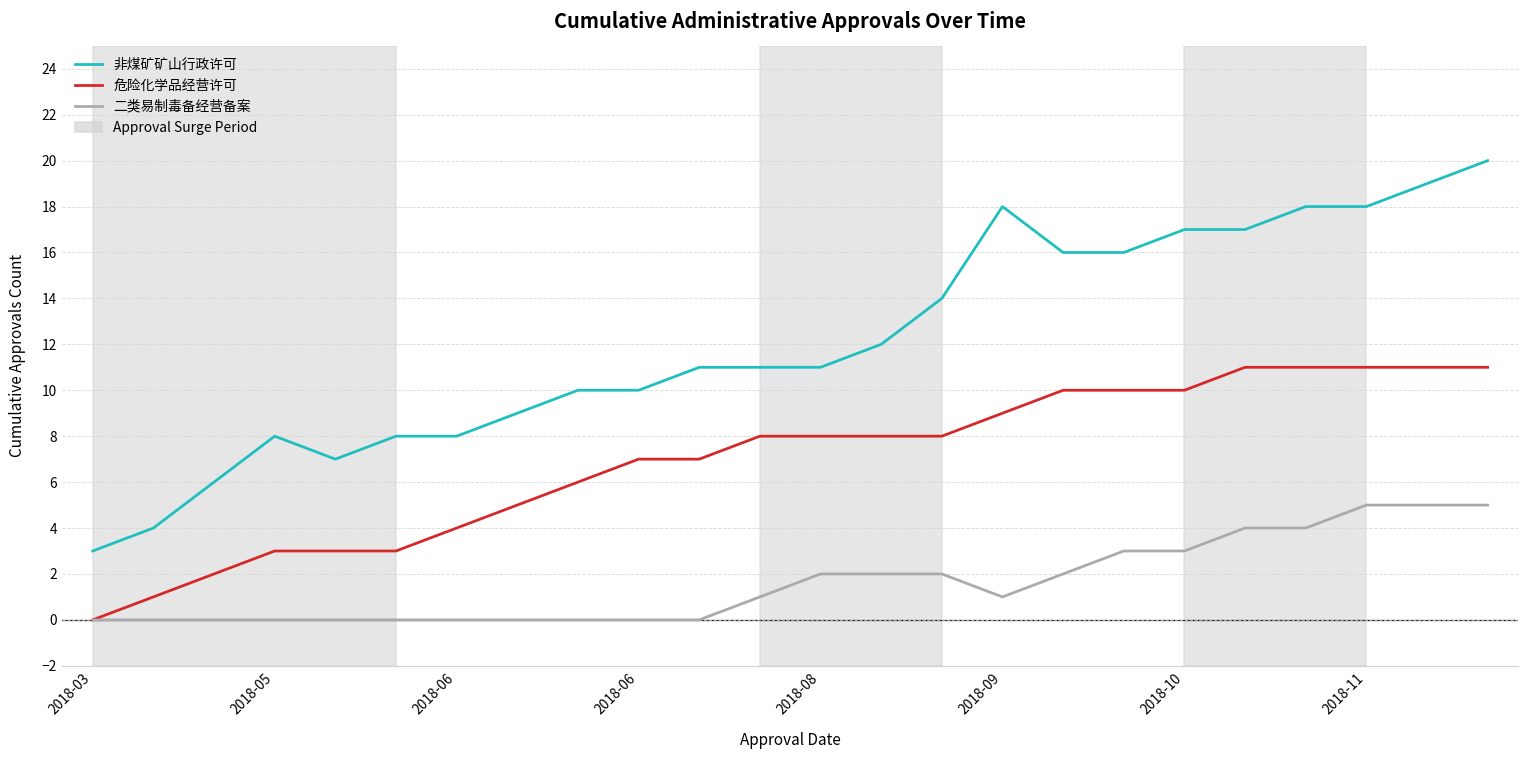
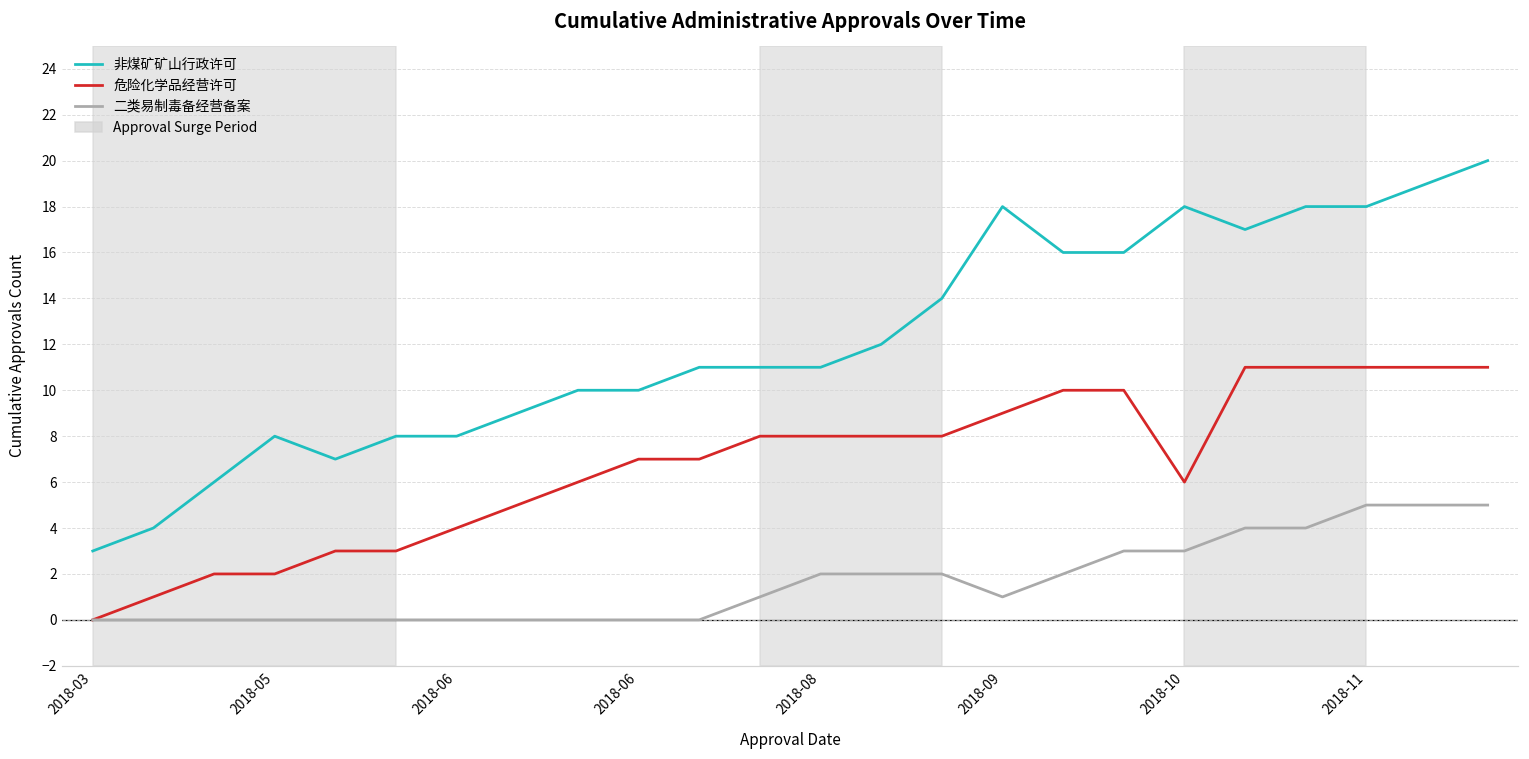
危险化学品经营许可, 2018-05: 3 -> 2
非煤矿矿山行政许可, 2018-10: 17 -> 18
危险化学品经营许可, 2018-10: 10 -> 6
